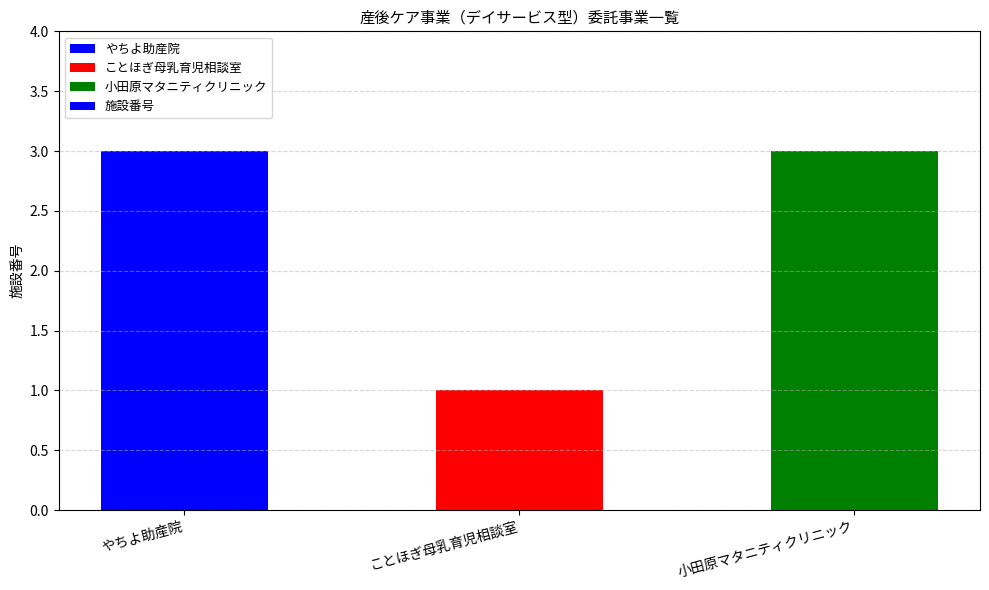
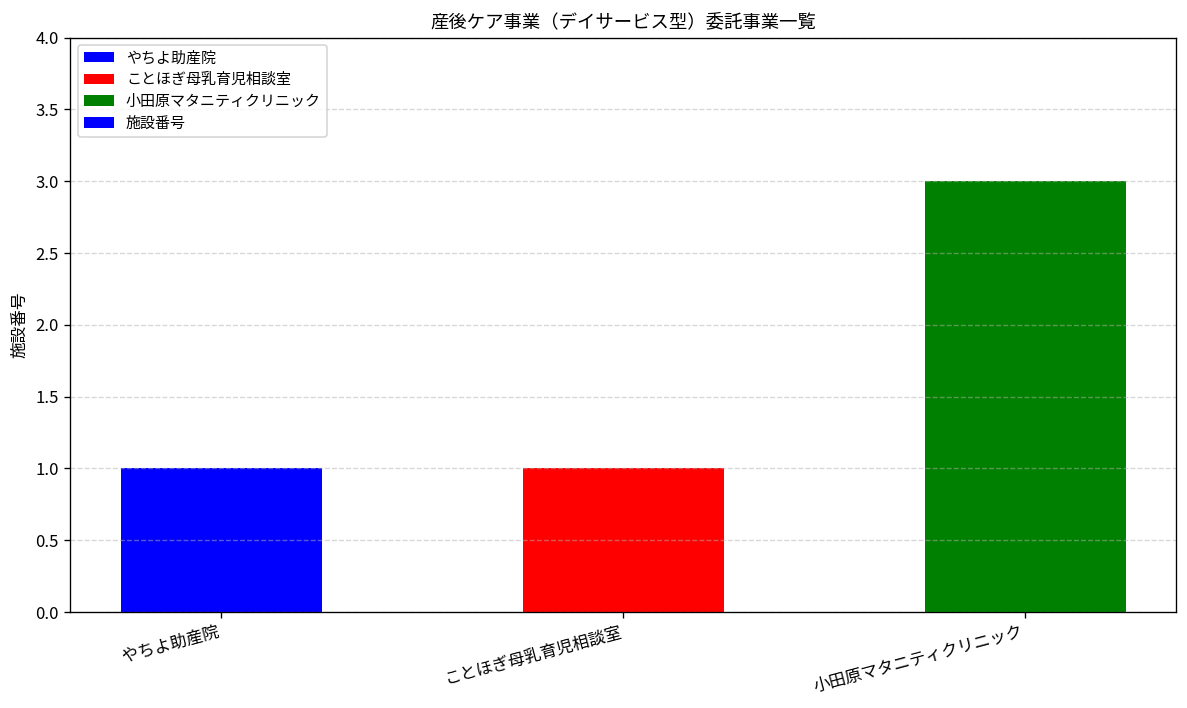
やちよ助産院: 3 -> 1
